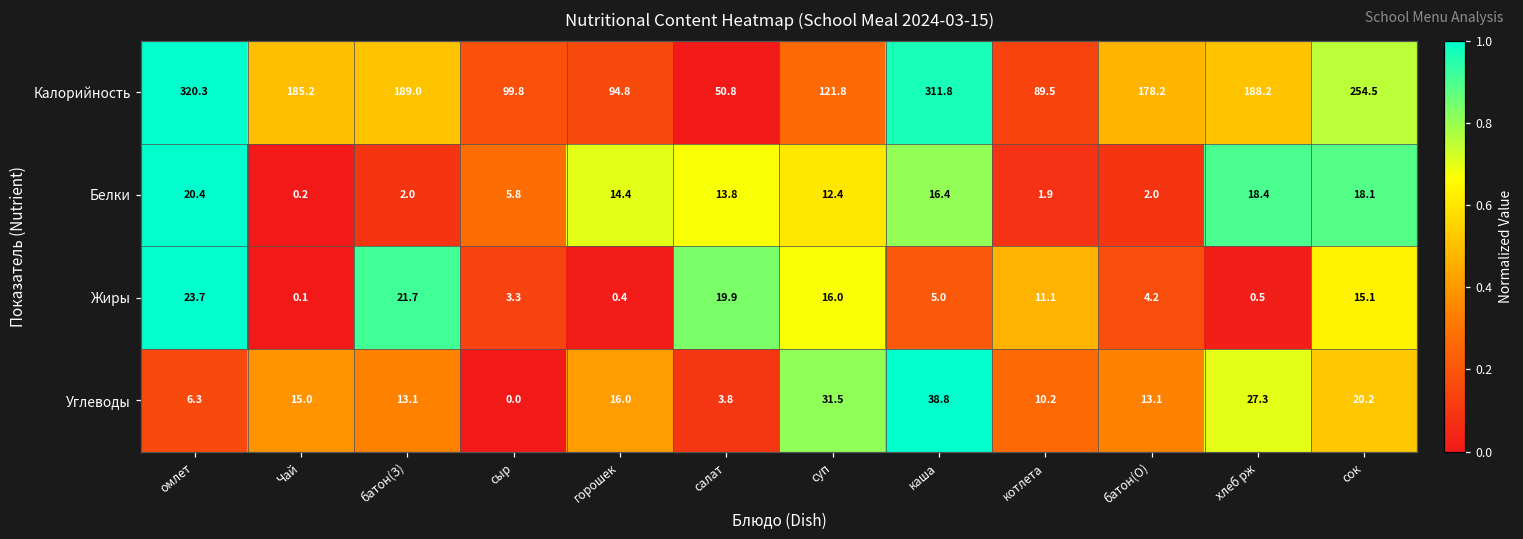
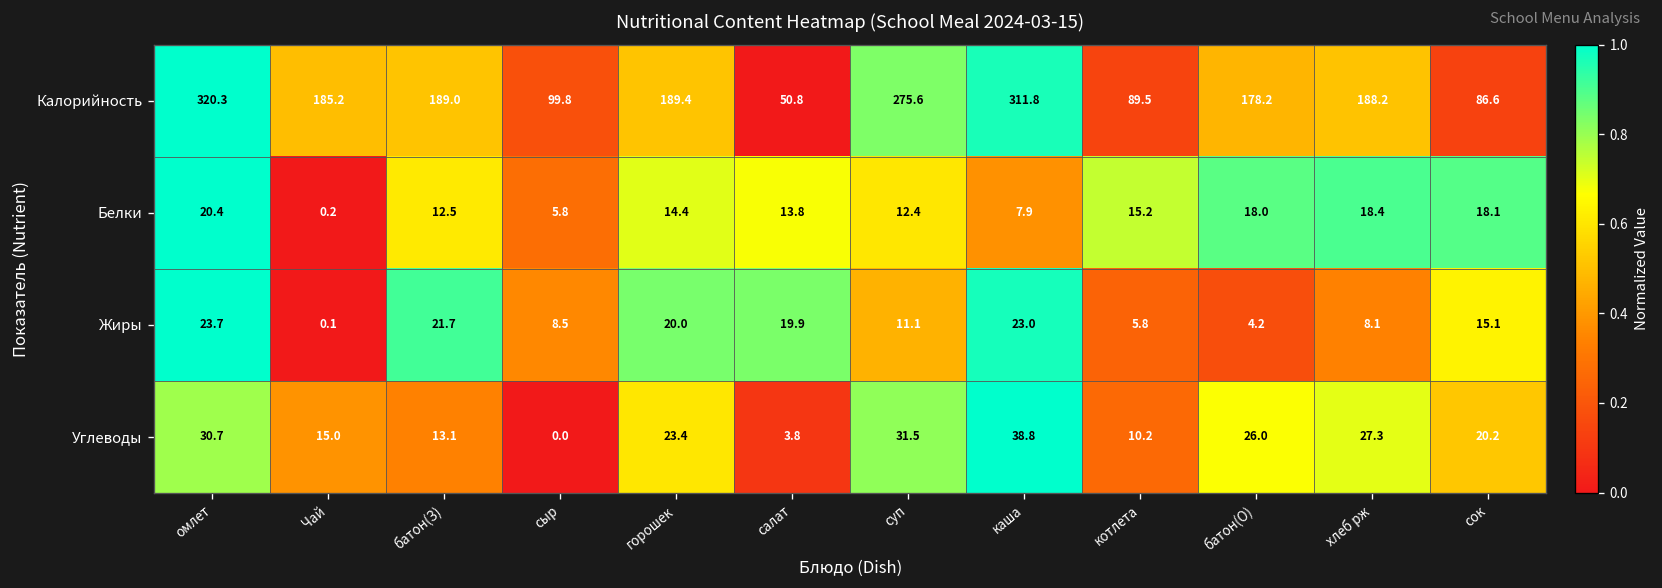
Калорийность, горошек: 94.8 -> 189.4
Калорийность, суп: 121.8 -> 275.6
Калорийность, сок: 254.5 -> 86.6
Белки, батон(З): 2.0 -> 12.5
Белки, каша: 16.4 -> 7.9
Белки, котлета: 1.9 -> 15.2
Белки, батон(О): 2.0 -> 18.0
Жиры, сыр: 3.3 -> 8.5
Жиры, горошек: 0.4 -> 20.0
Жиры, суп: 16.0 -> 11.1
Жиры, каша: 5.0 -> 23.0
Жиры, котлета: 11.1 -> 5.8
Жиры, хлеб рж: 0.5 -> 8.1
Углеводы, омлет: 6.3 -> 30.7
Углеводы, горошек: 16.0 -> 23.4
Углеводы, батон(О): 13.1 -> 26.0
